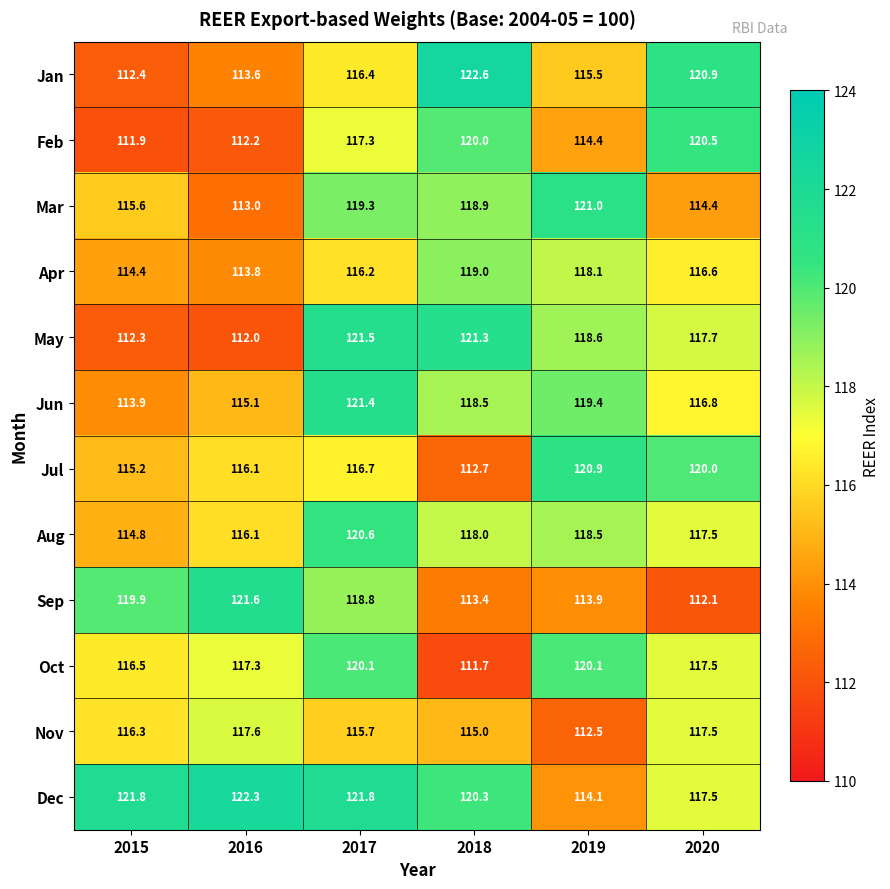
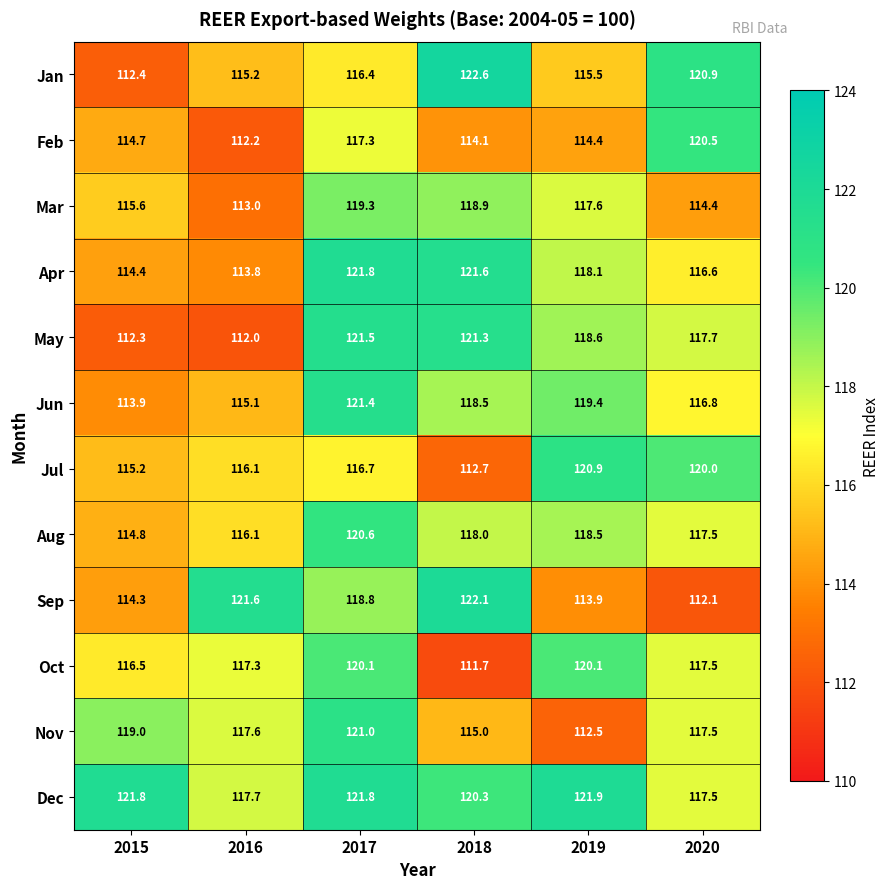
Jan, 2016: 113.6 -> 115.2
Feb, 2015: 111.9 -> 114.7
Feb, 2018: 120.0 -> 114.1
Mar, 2019: 121.0 -> 117.6
Apr, 2017: 116.2 -> 121.8
Apr, 2018: 119.0 -> 121.6
Sep, 2015: 119.9 -> 114.3
Sep, 2018: 113.4 -> 122.1
Nov, 2015: 116.3 -> 119.0
Nov, 2017: 115.7 -> 121.0
Dec, 2016: 122.3 -> 117.7
Dec, 2019: 114.1 -> 121.9
